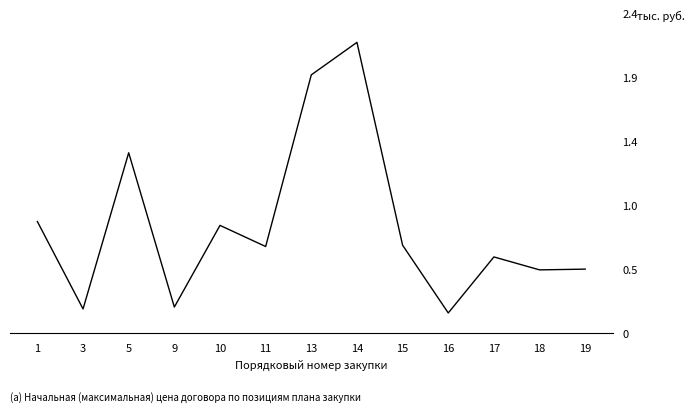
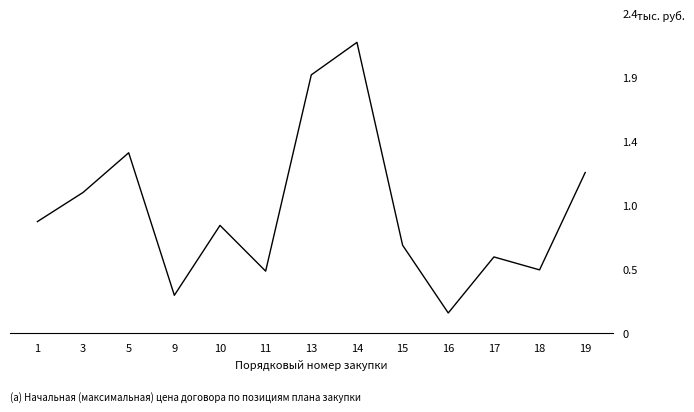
3: 0.18 -> 1.05
9: 0.20 -> 0.28
11: 0.65 -> 0.46
19: 0.48 -> 1.20
